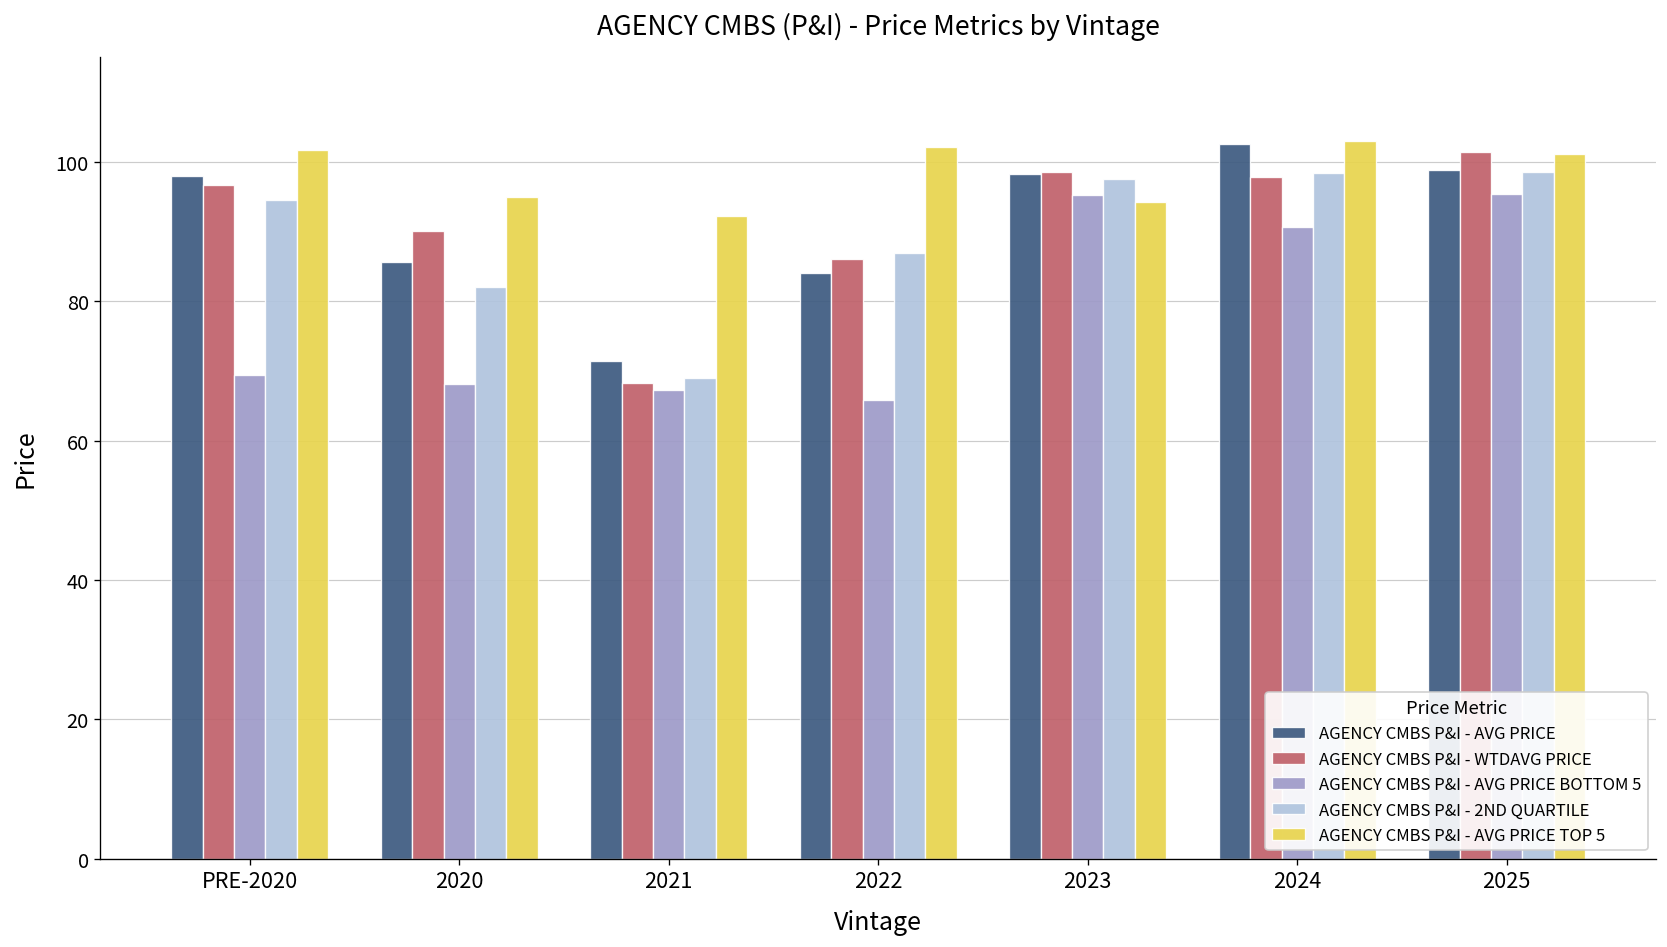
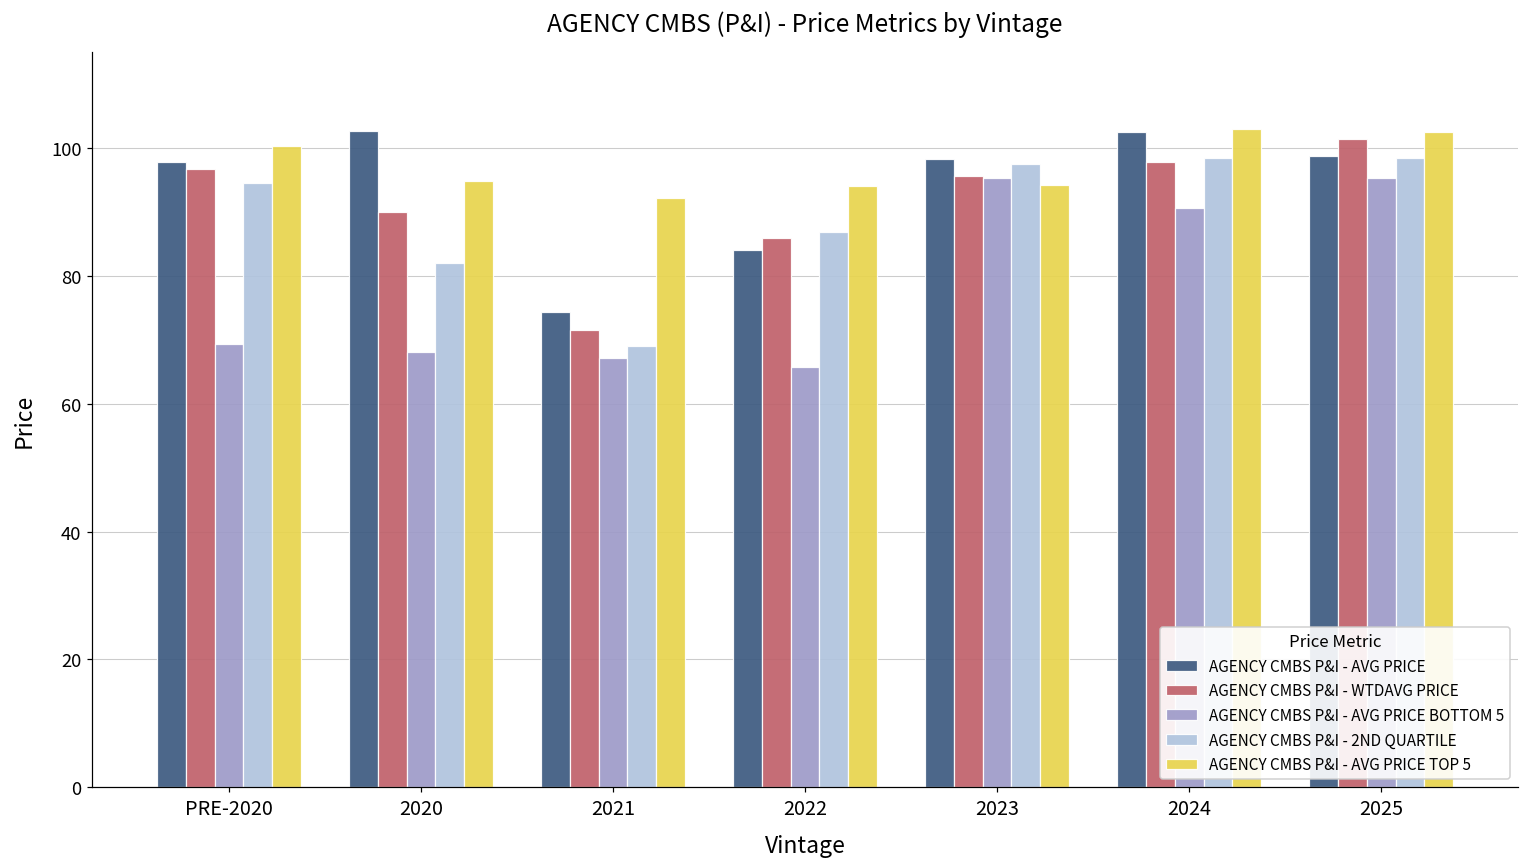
AGENCY CMBS P&I - AVG PRICE TOP 5, PRE-2020: 102 -> 100
AGENCY CMBS P&I - AVG PRICE, 2020: 86 -> 103
AGENCY CMBS P&I - AVG PRICE, 2021: 71 -> 74
AGENCY CMBS P&I - WTDAVG PRICE, 2021: 68 -> 72
AGENCY CMBS P&I - AVG PRICE TOP 5, 2022: 102 -> 94
AGENCY CMBS P&I - WTDAVG PRICE, 2023: 99 -> 96
AGENCY CMBS P&I - AVG PRICE TOP 5, 2025: 101 -> 103
